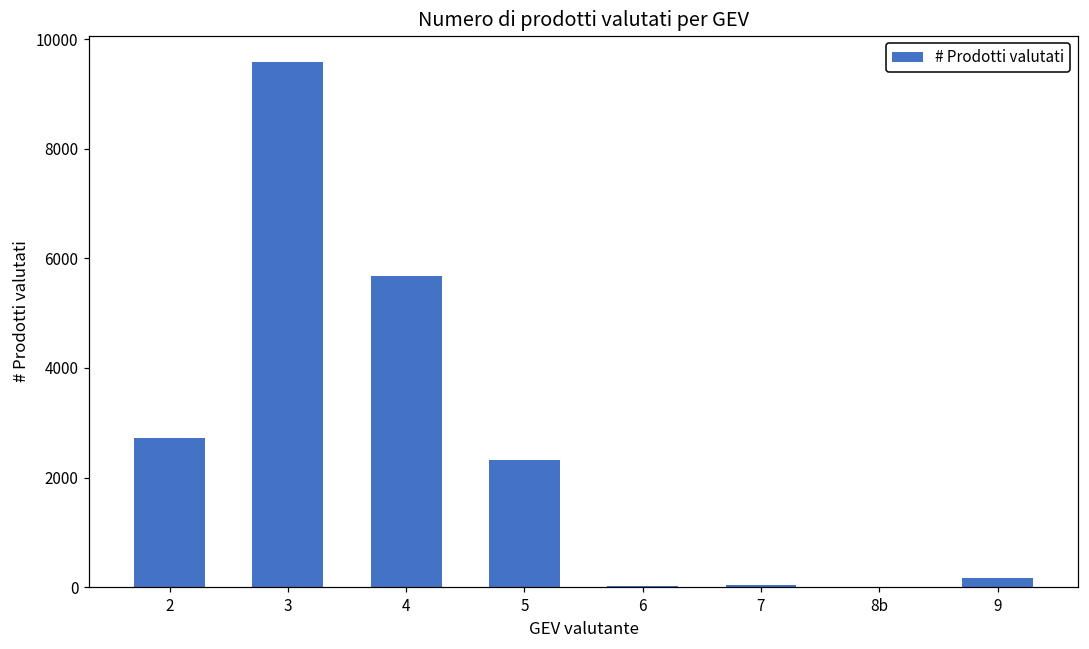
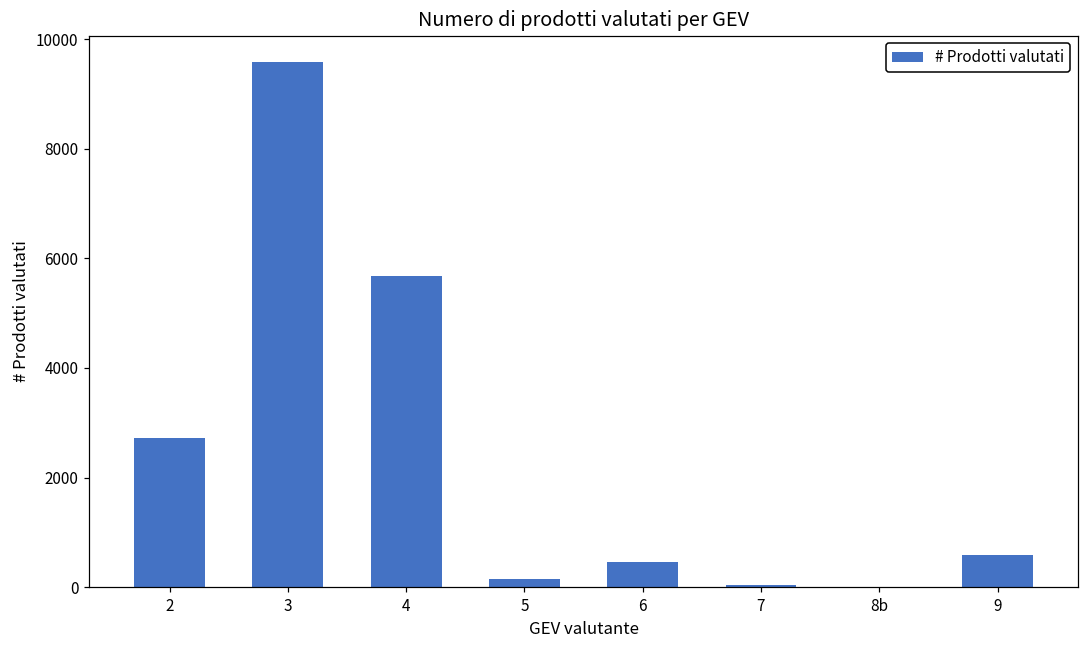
5: 2300 -> 100
6: 0 -> 500
9: 200 -> 600
